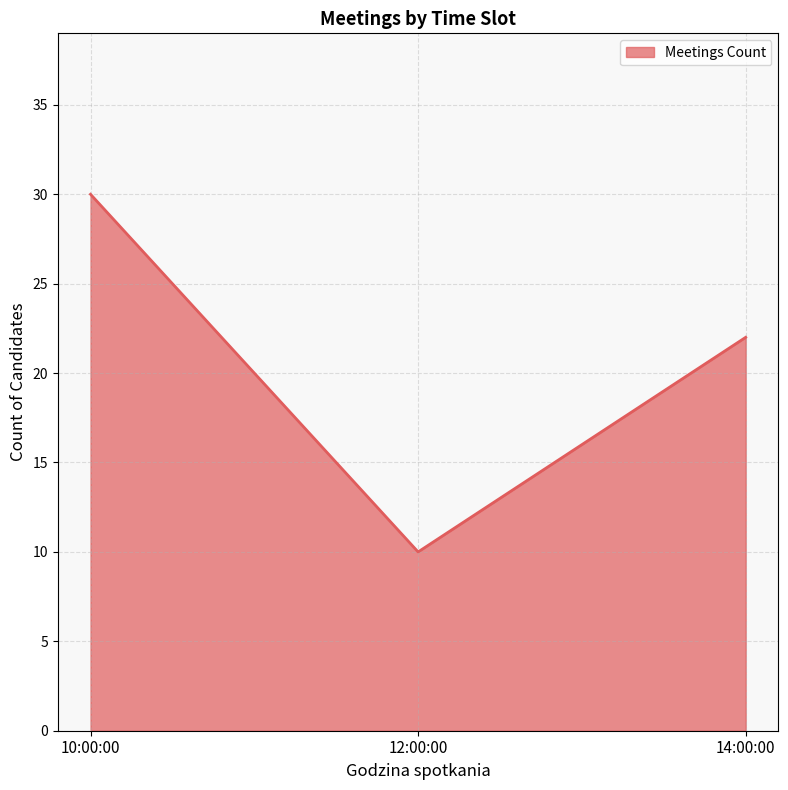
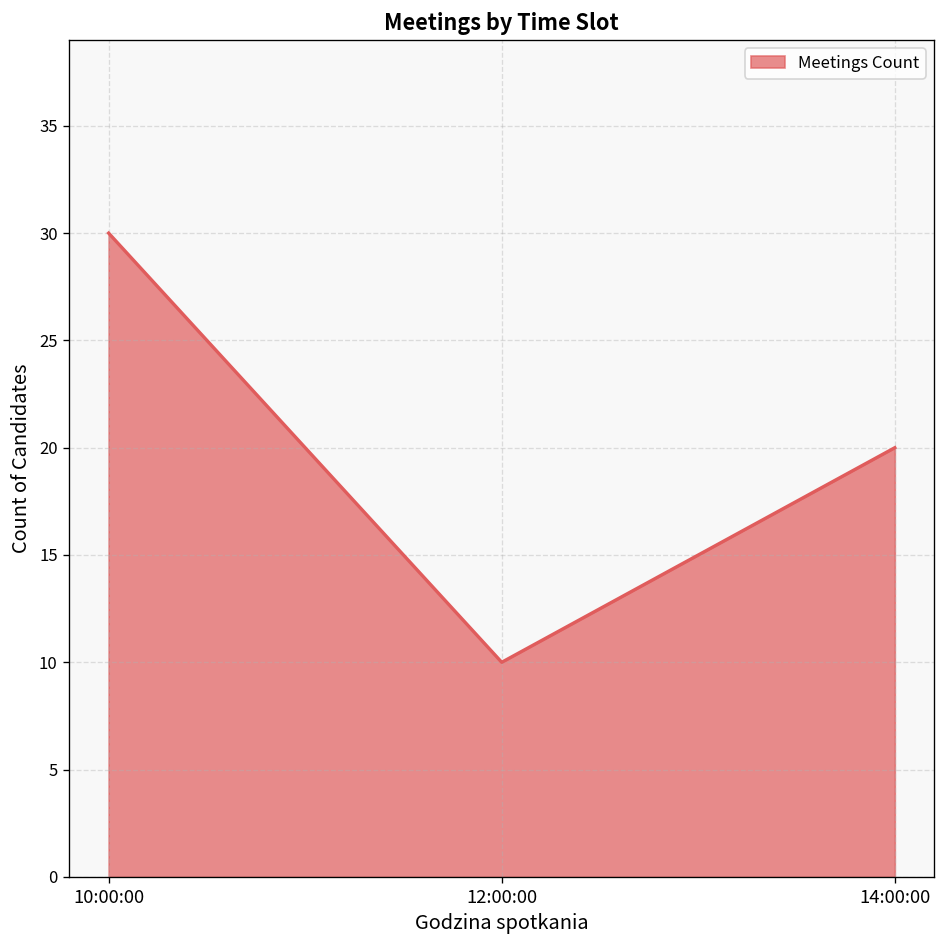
14:00:00: 22 -> 20
